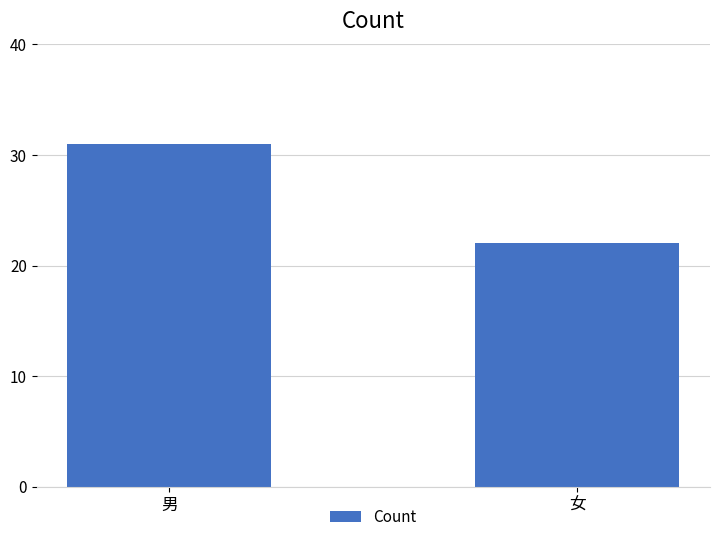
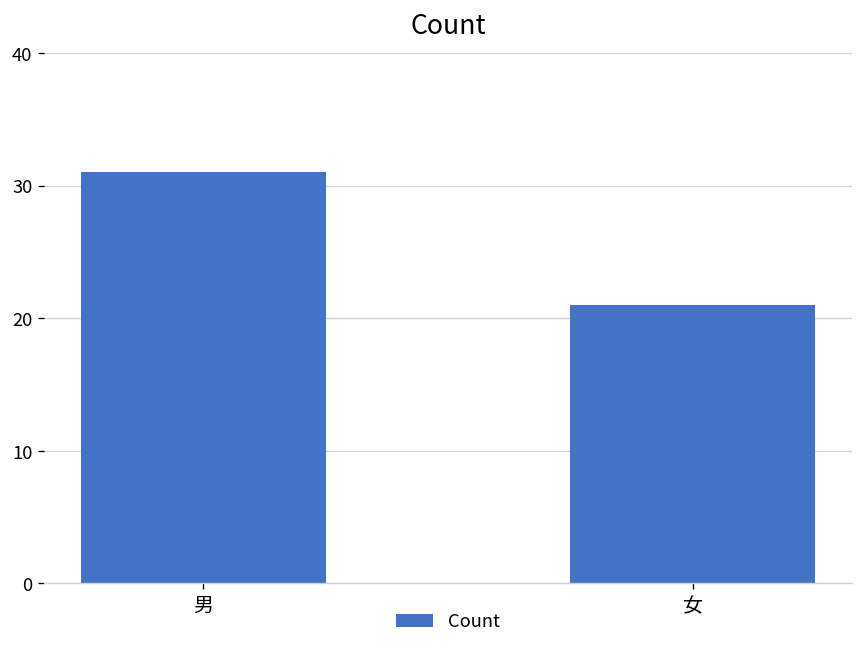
女: 22 -> 21
